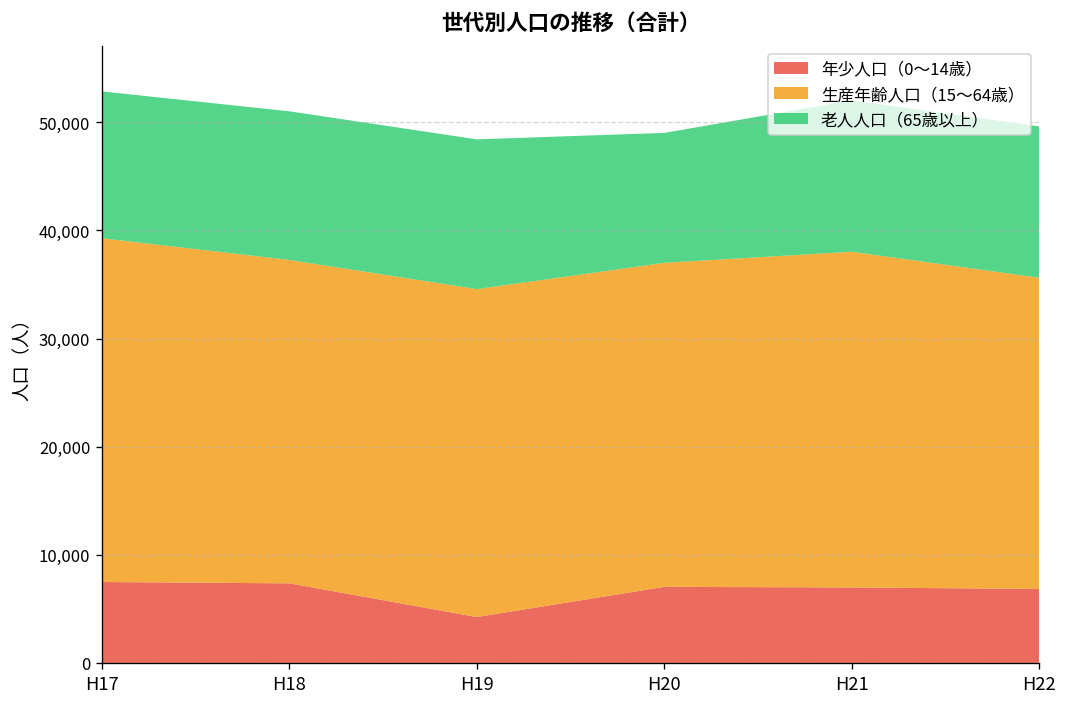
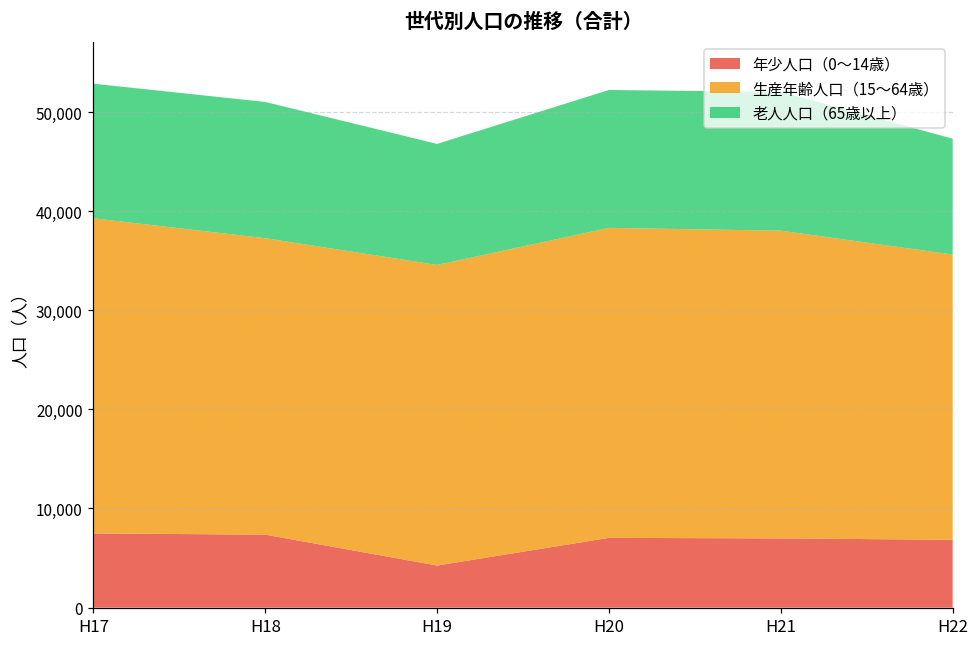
老人人口（65歳以上）, H19: 14,000 -> 12,000
生産年齢人口（15～64歳）, H20: 30,000 -> 31,000
老人人口（65歳以上）, H20: 12,000 -> 14,000
老人人口（65歳以上）, H22: 14,000 -> 12,000
